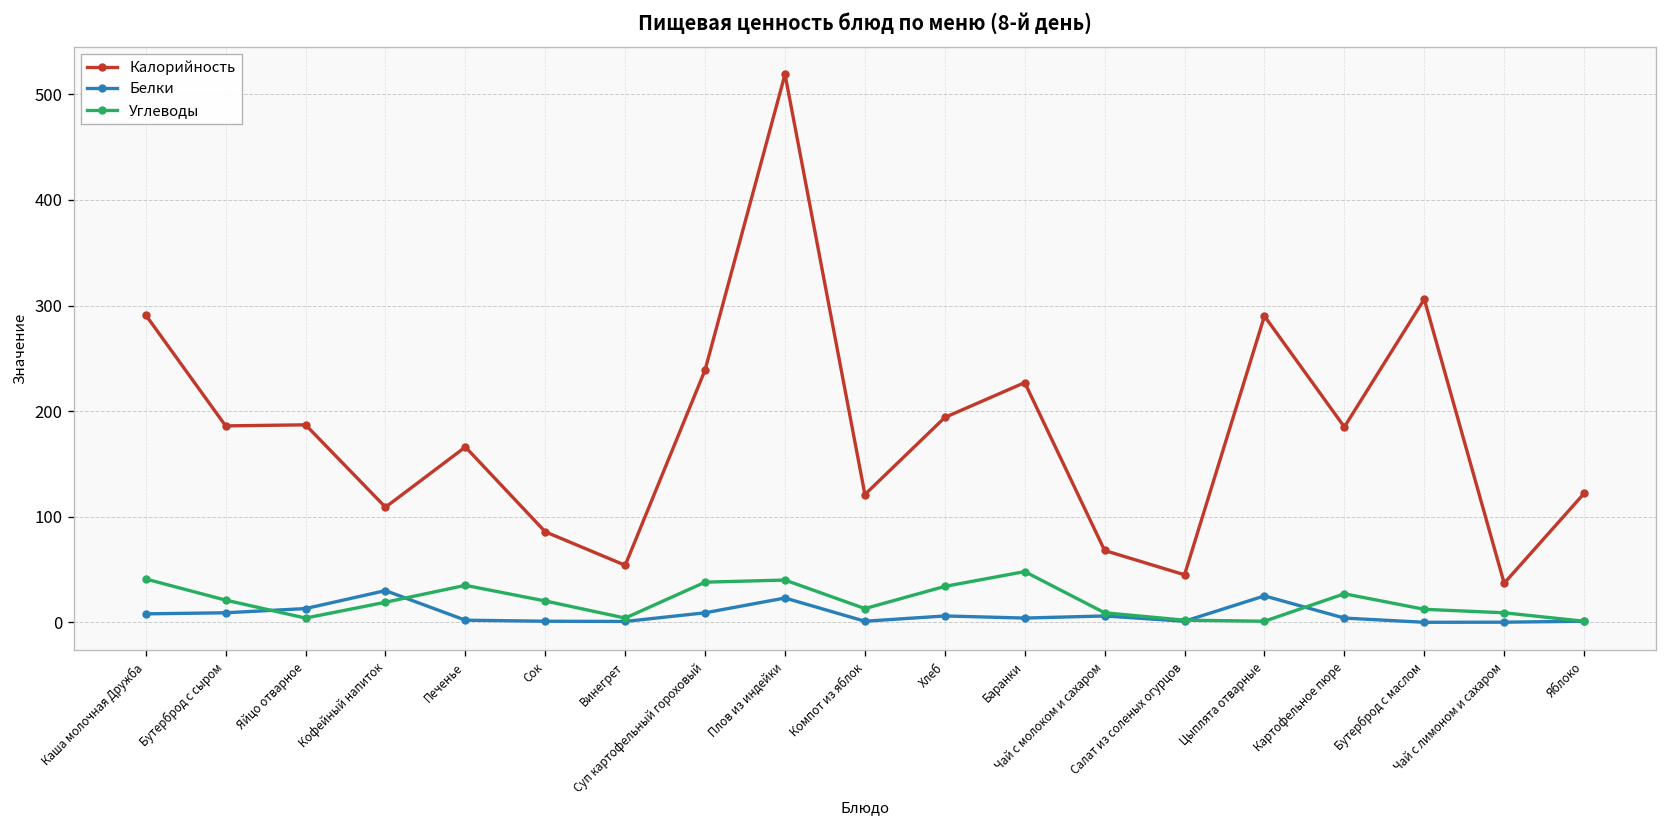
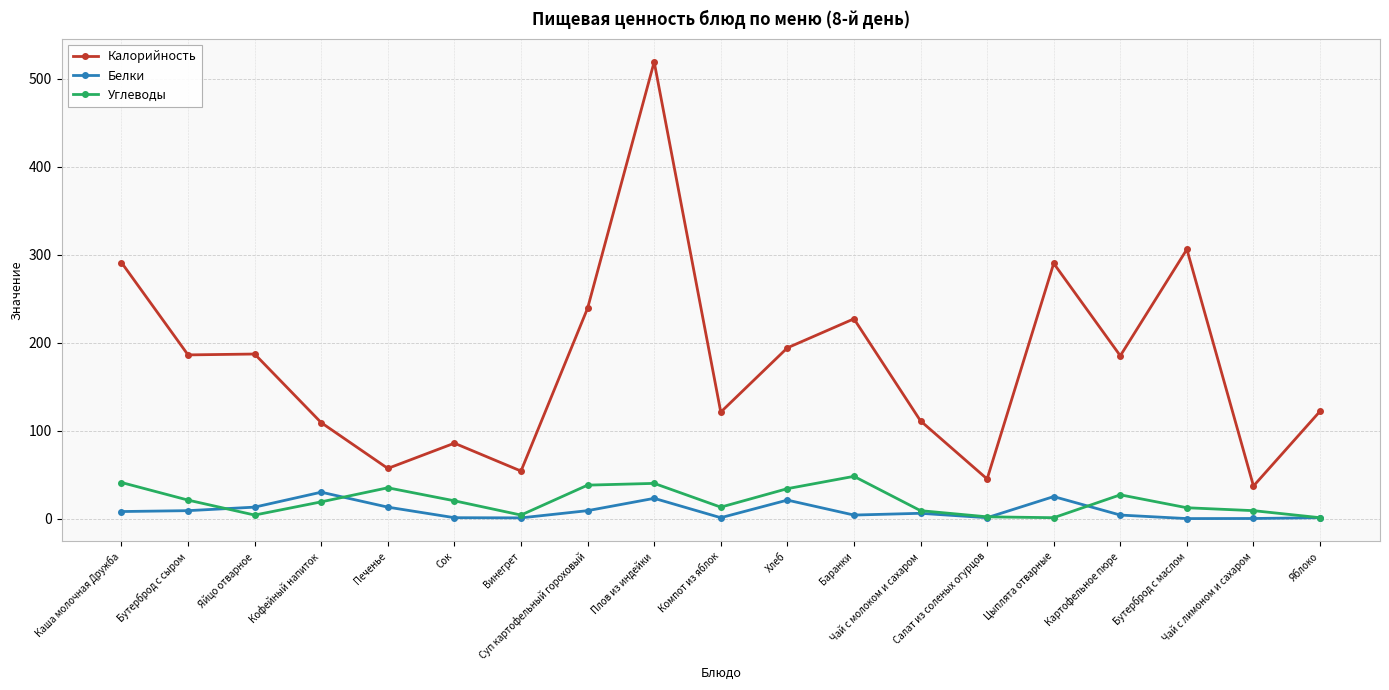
Калорийность, Печенье: 170 -> 60
Белки, Печенье: 0 -> 10
Белки, Хлеб: 10 -> 20
Калорийность, Чай с молоком и сахаром: 70 -> 110
